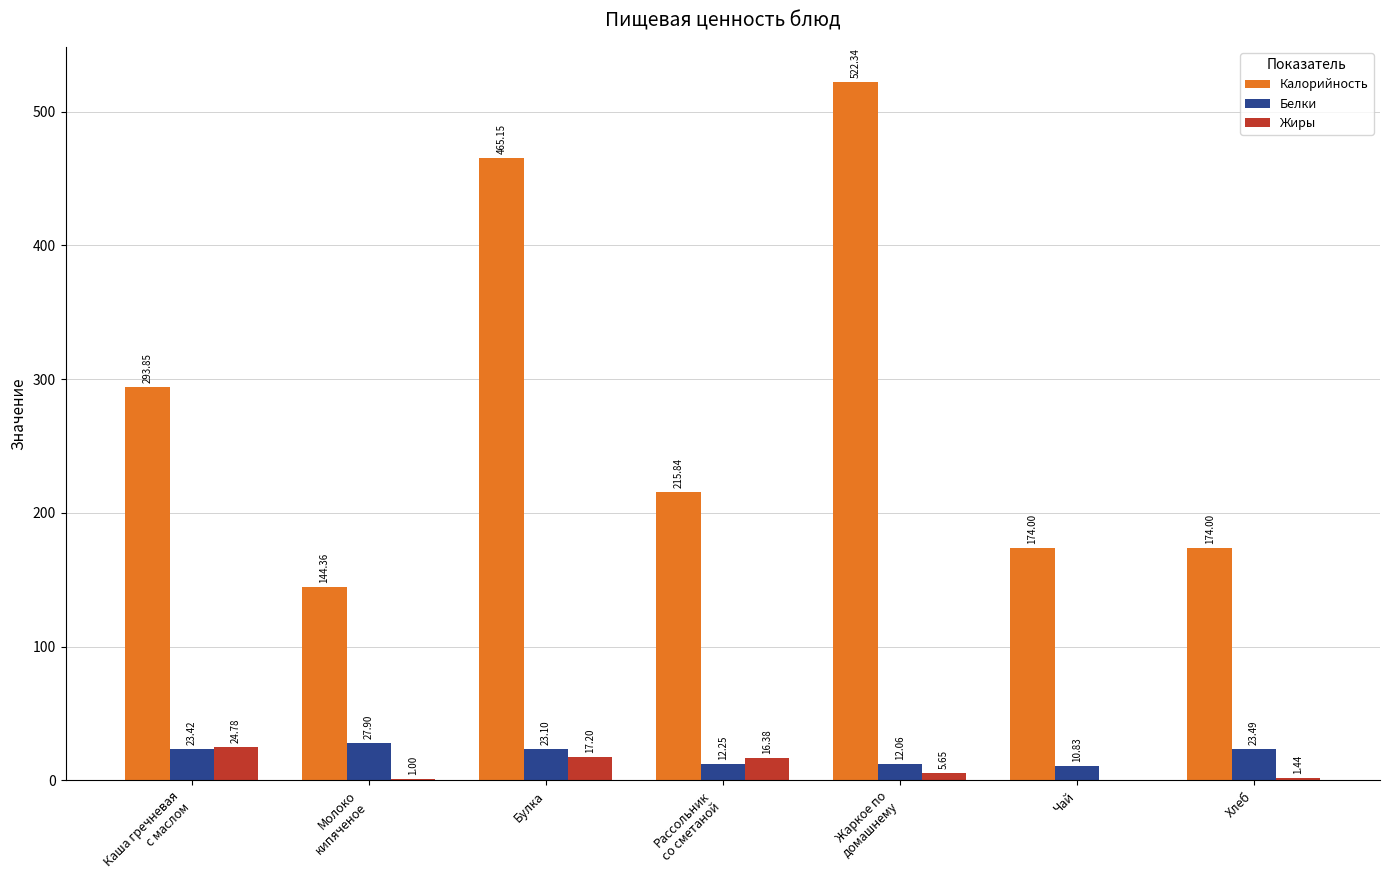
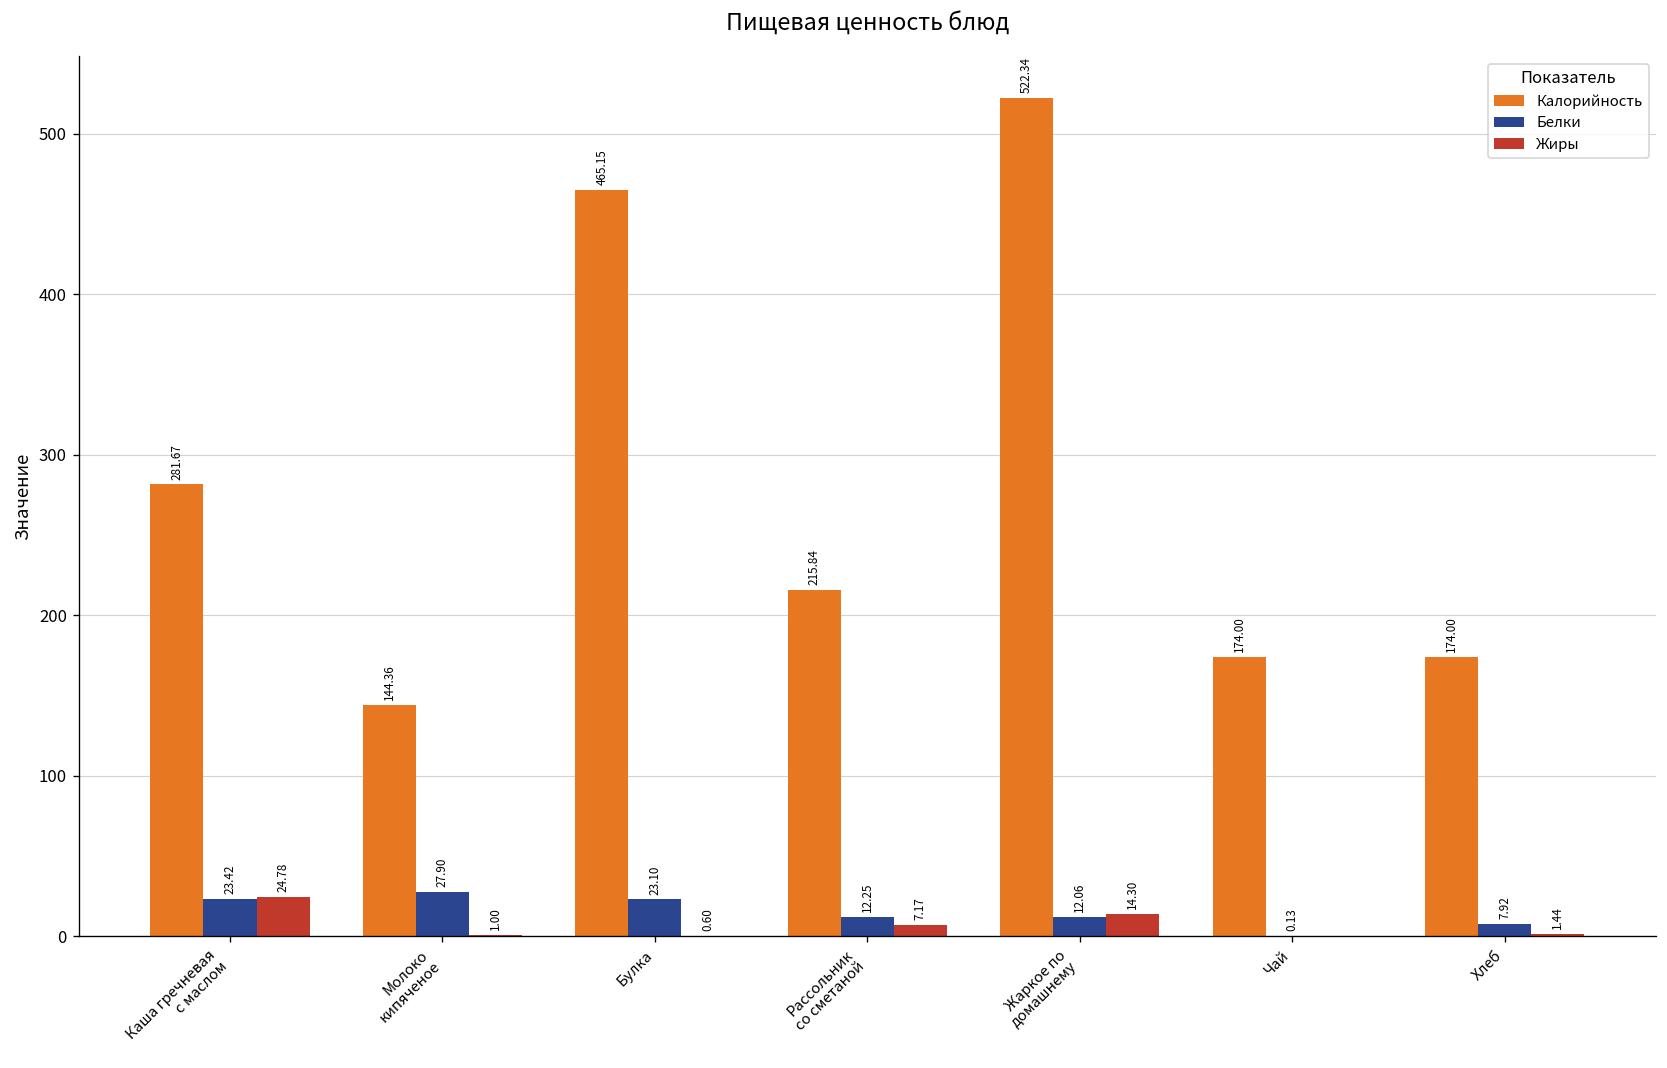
Калорийность, Каша гречневая с маслом: 293.85 -> 281.67
Жиры, Булка: 17.20 -> 0.60
Жиры, Рассольник со сметаной: 16.38 -> 7.17
Жиры, Жаркое по домашнему: 5.65 -> 14.30
Белки, Чай: 10.83 -> 0.13
Белки, Хлеб: 23.49 -> 7.92
